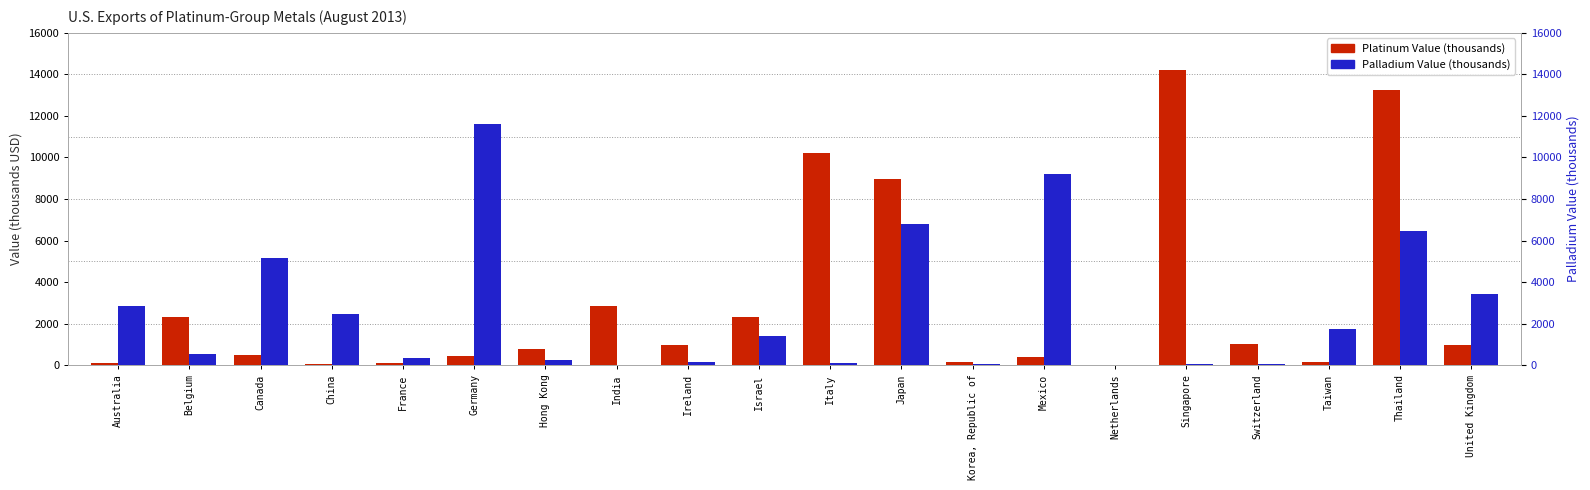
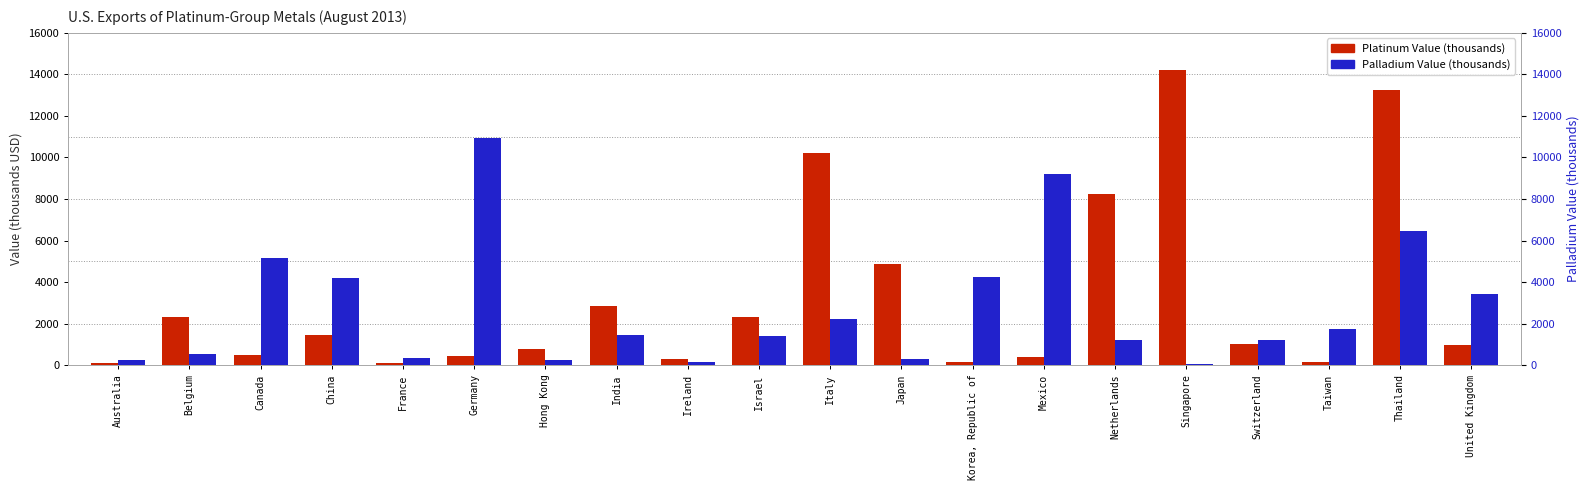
Palladium Value (thousands), Australia: 2900 -> 200
Platinum Value (thousands), China: 100 -> 1500
Palladium Value (thousands), China: 2500 -> 4200
Palladium Value (thousands), Germany: 11600 -> 10900
Palladium Value (thousands), India: 0 -> 1400
Platinum Value (thousands), Ireland: 1000 -> 300
Palladium Value (thousands), Italy: 100 -> 2200
Platinum Value (thousands), Japan: 9000 -> 4900
Palladium Value (thousands), Japan: 6800 -> 300
Palladium Value (thousands), Korea, Republic of: 100 -> 4200
Platinum Value (thousands), Netherlands: 0 -> 8200
Palladium Value (thousands), Netherlands: 0 -> 1200
Palladium Value (thousands), Switzerland: 100 -> 1200
